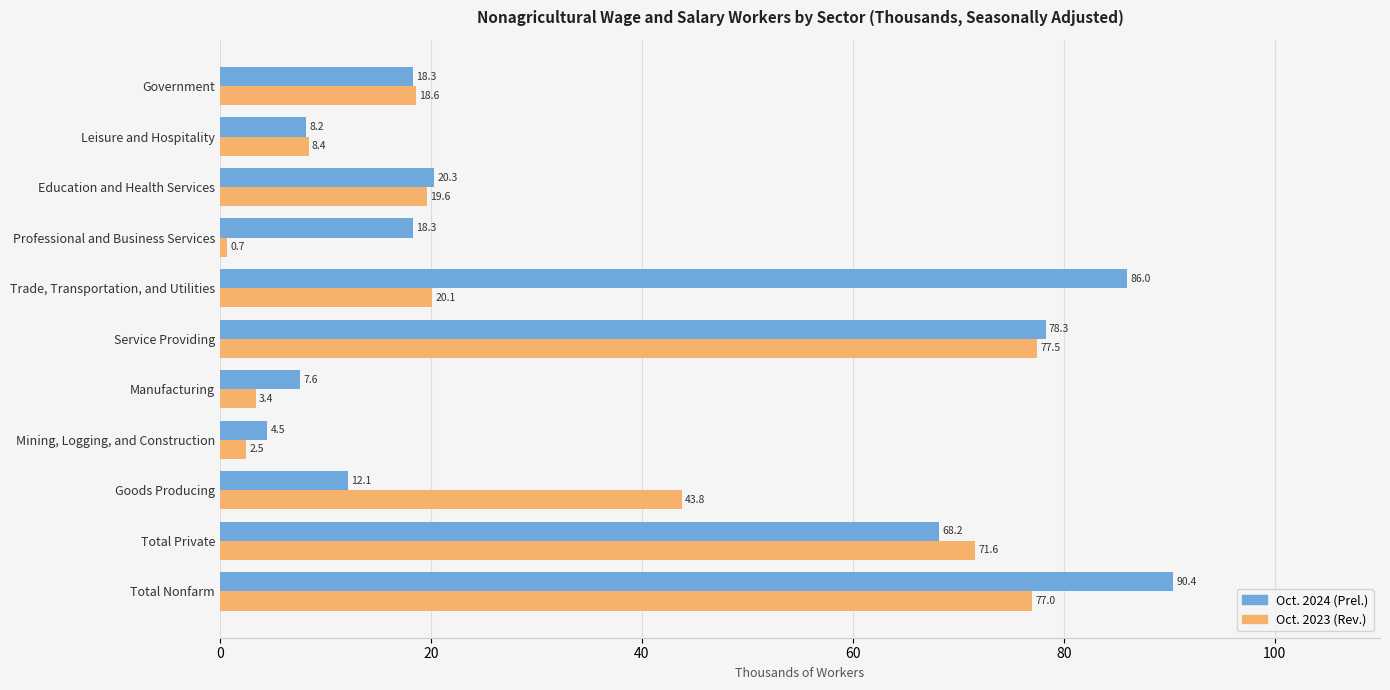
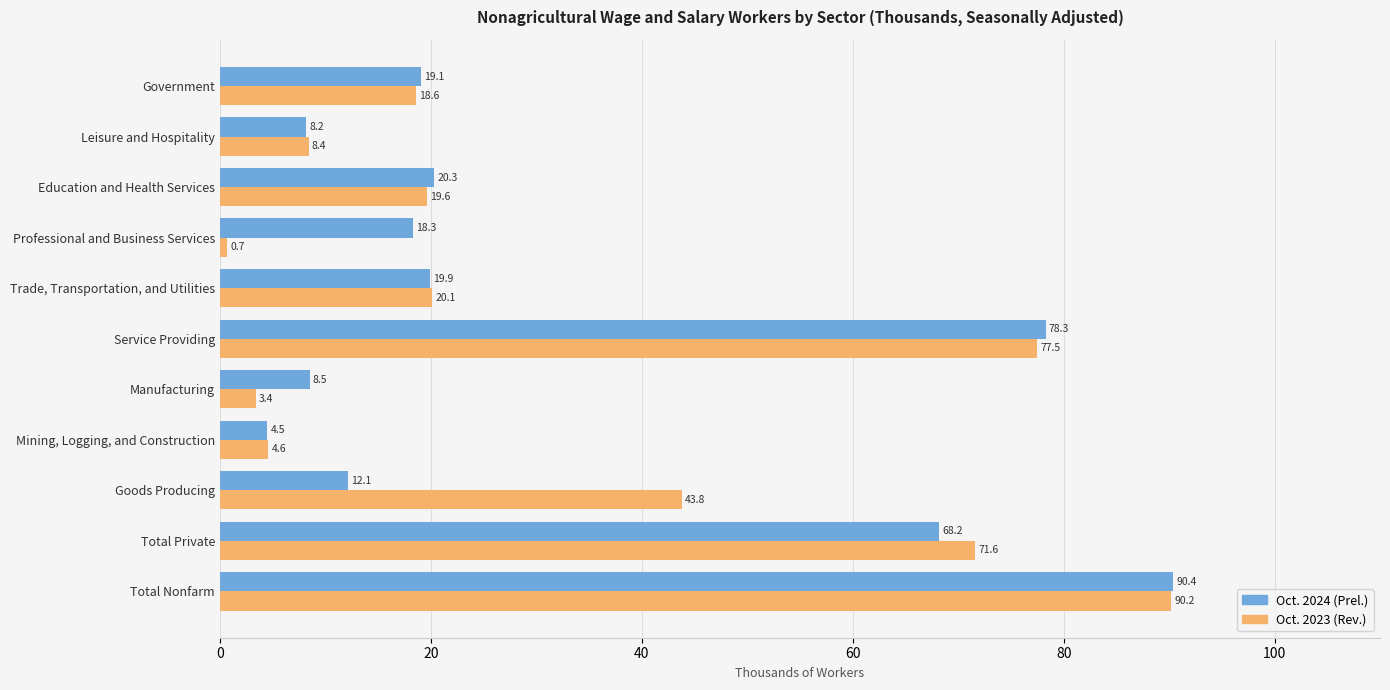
Oct. 2024 (Prel.), Government: 18.3 -> 19.1
Oct. 2024 (Prel.), Trade, Transportation, and Utilities: 86.0 -> 19.9
Oct. 2024 (Prel.), Manufacturing: 7.6 -> 8.5
Oct. 2023 (Rev.), Mining, Logging, and Construction: 2.5 -> 4.6
Oct. 2023 (Rev.), Total Nonfarm: 77.0 -> 90.2
